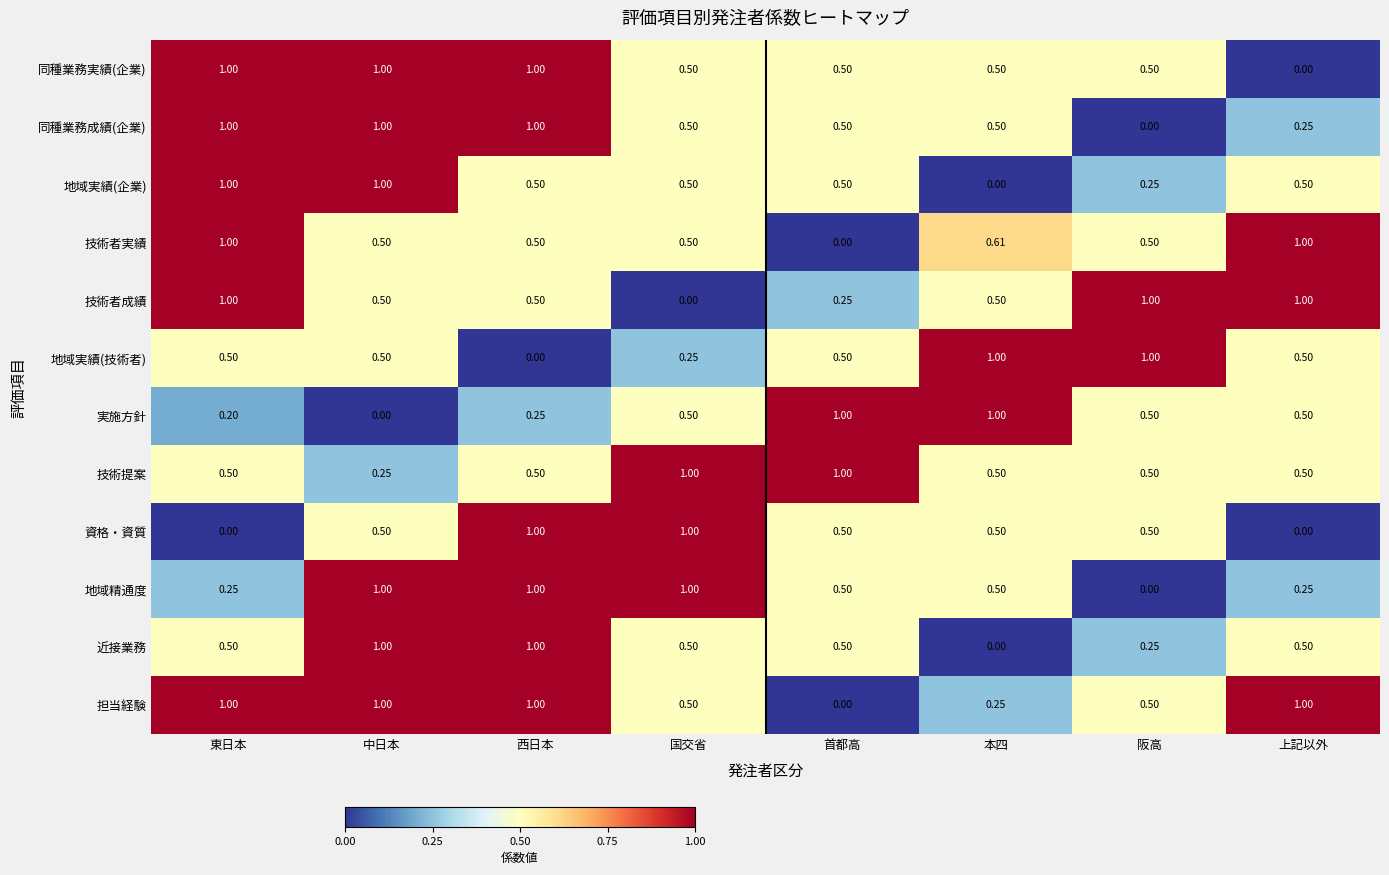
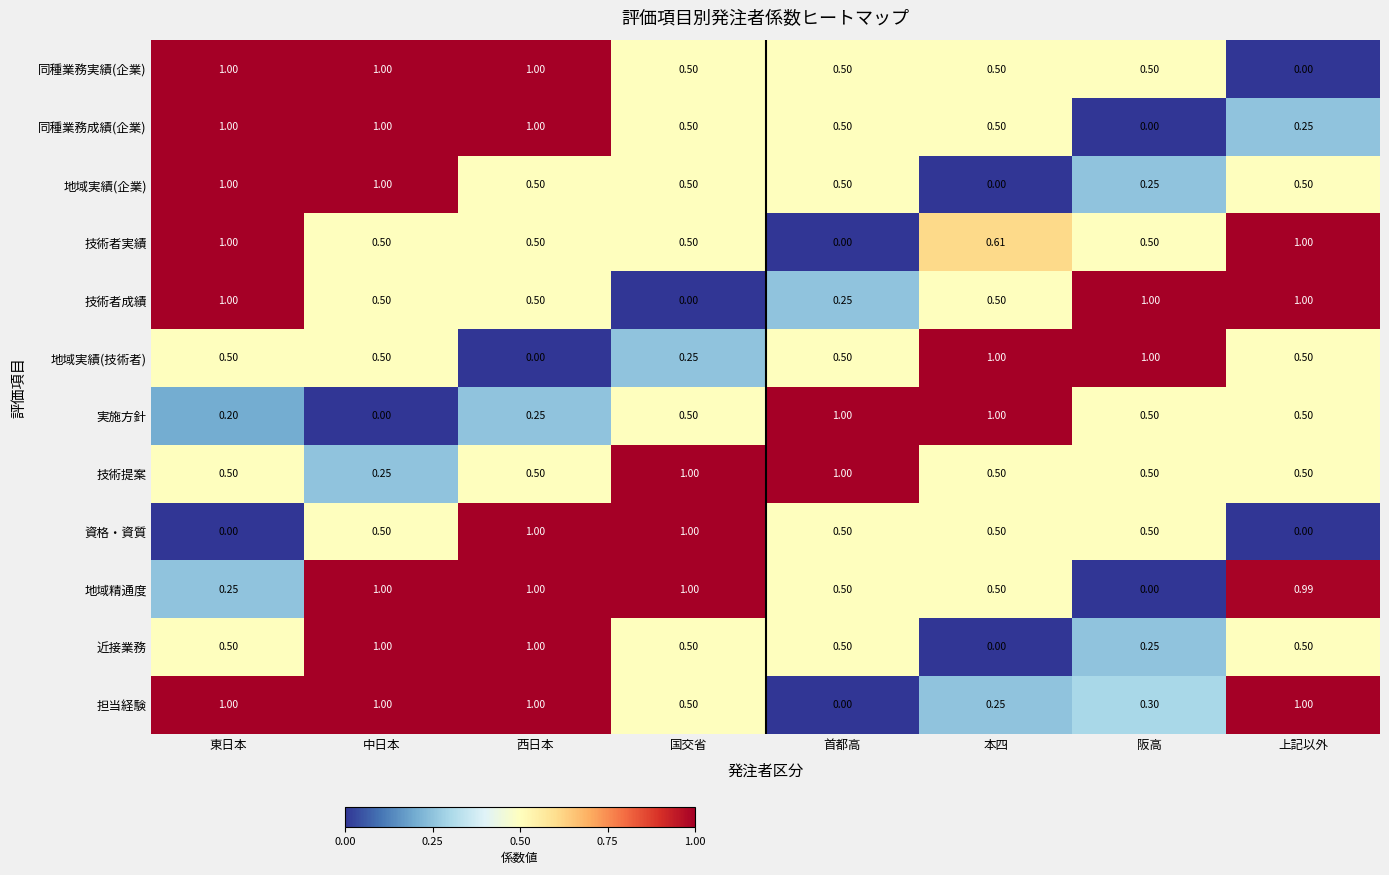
地域精通度, 上記以外: 0.25 -> 0.99
担当経験, 阪高: 0.50 -> 0.30
